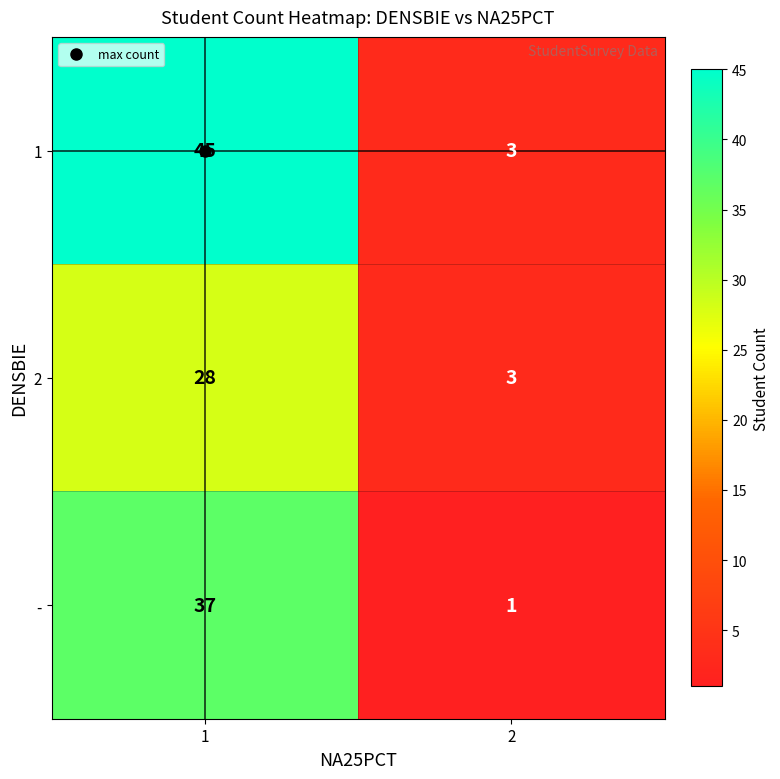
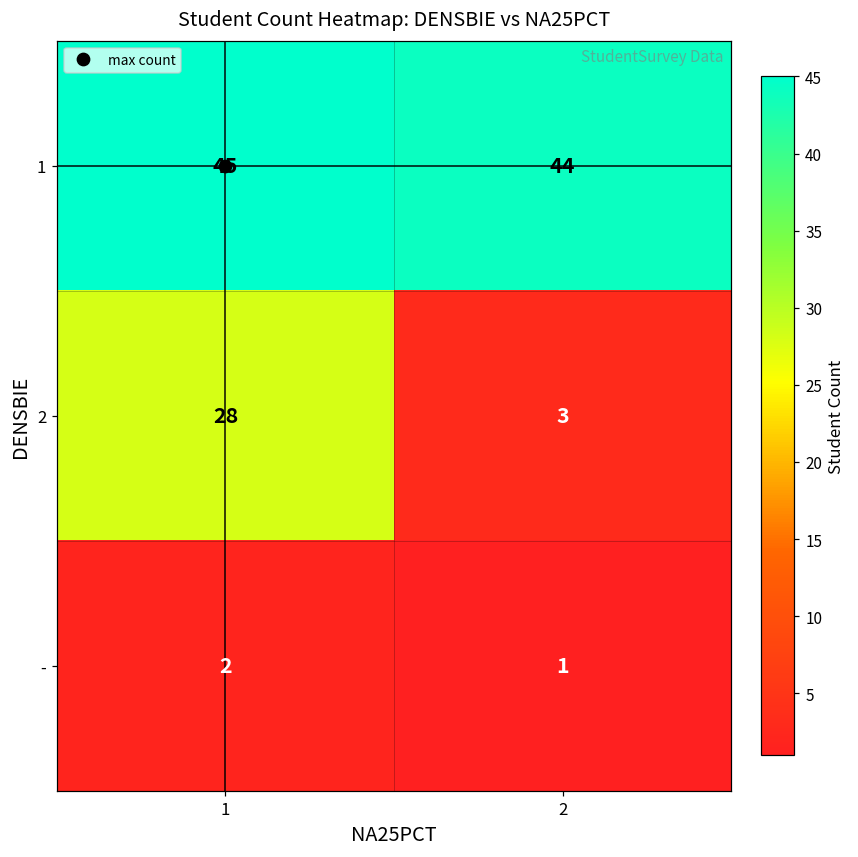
1, 2: 3 -> 44
-, 1: 37 -> 2
